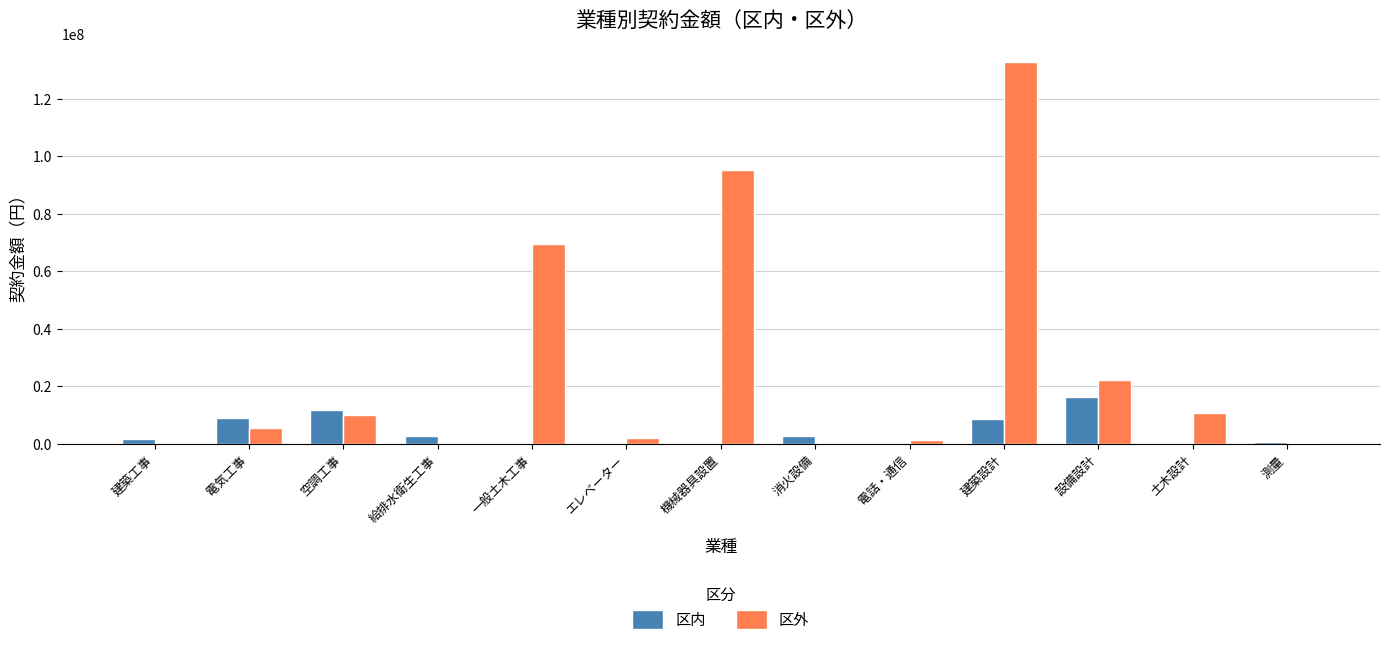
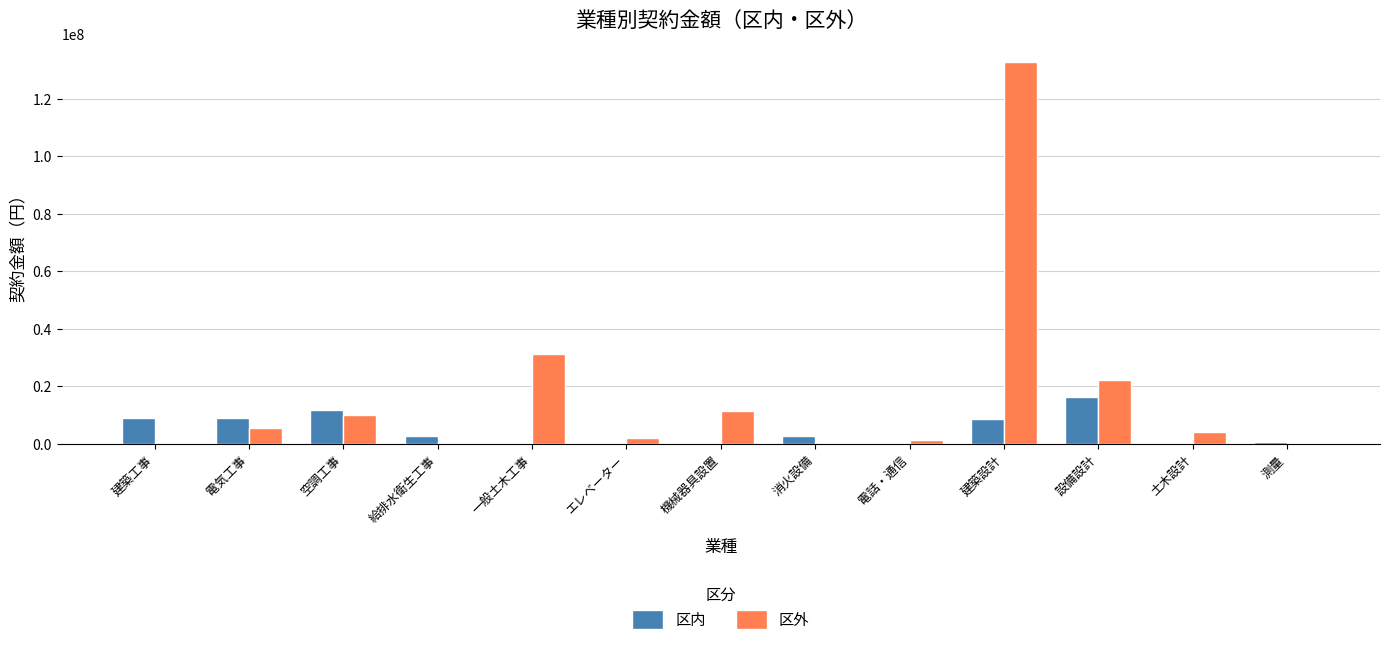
区内, 建築工事: 2000000 -> 9000000
区外, 一般土木工事: 69000000 -> 31000000
区外, 機械器具設置: 95000000 -> 11000000
区外, 土木設計: 11000000 -> 4000000
